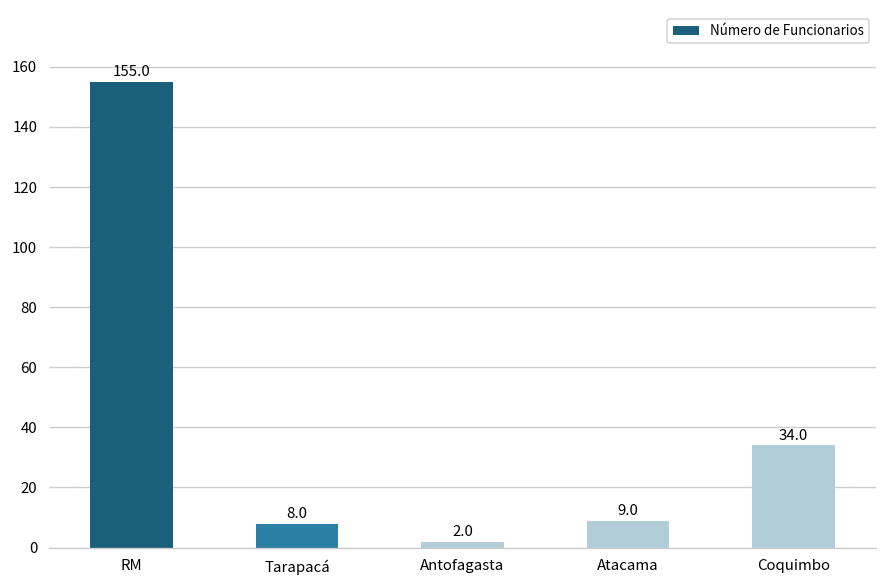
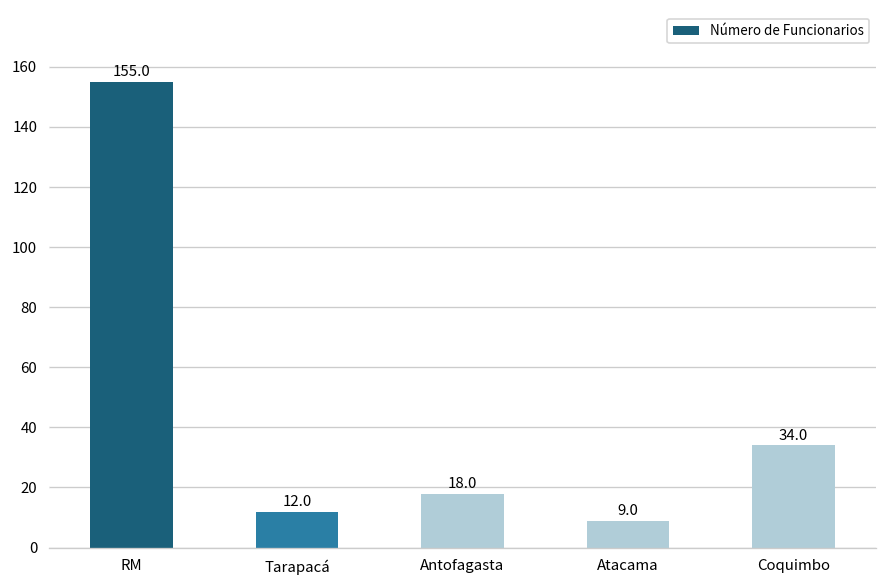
Tarapacá: 8.0 -> 12.0
Antofagasta: 2.0 -> 18.0
